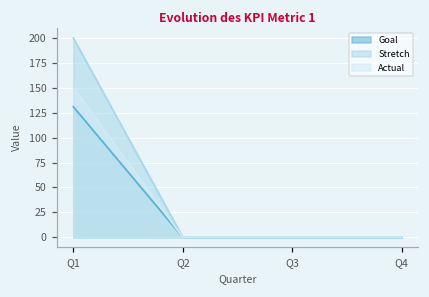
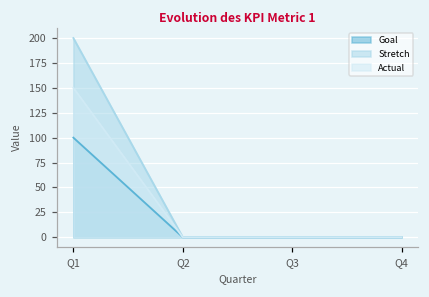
Goal, Q1: 130 -> 100
